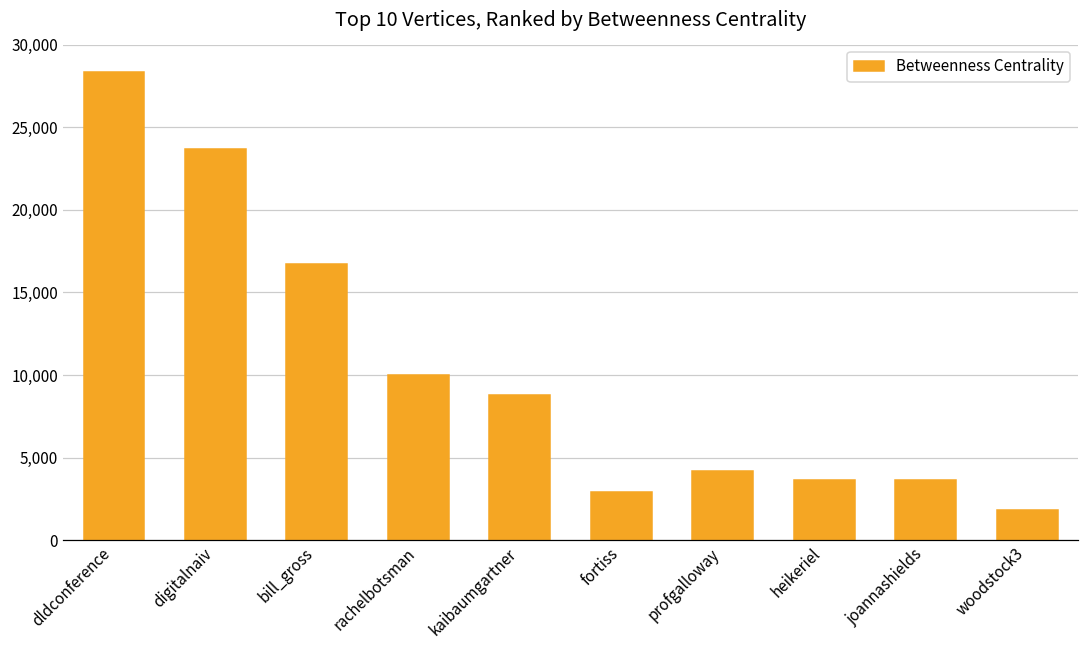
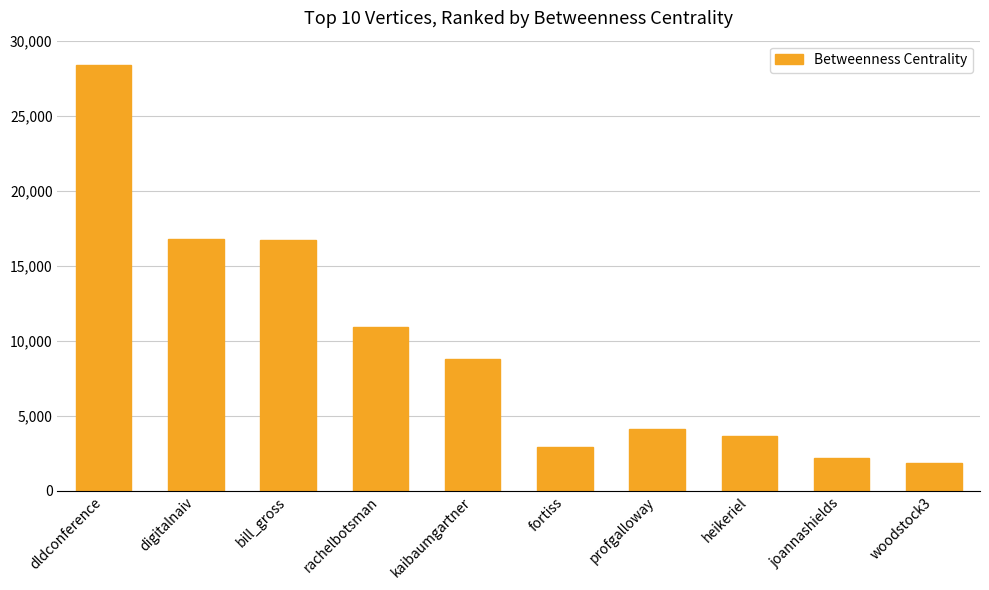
digitalnaiv: 23,700 -> 16,800
rachelbotsman: 10,000 -> 10,900
joannashields: 3,600 -> 2,200
